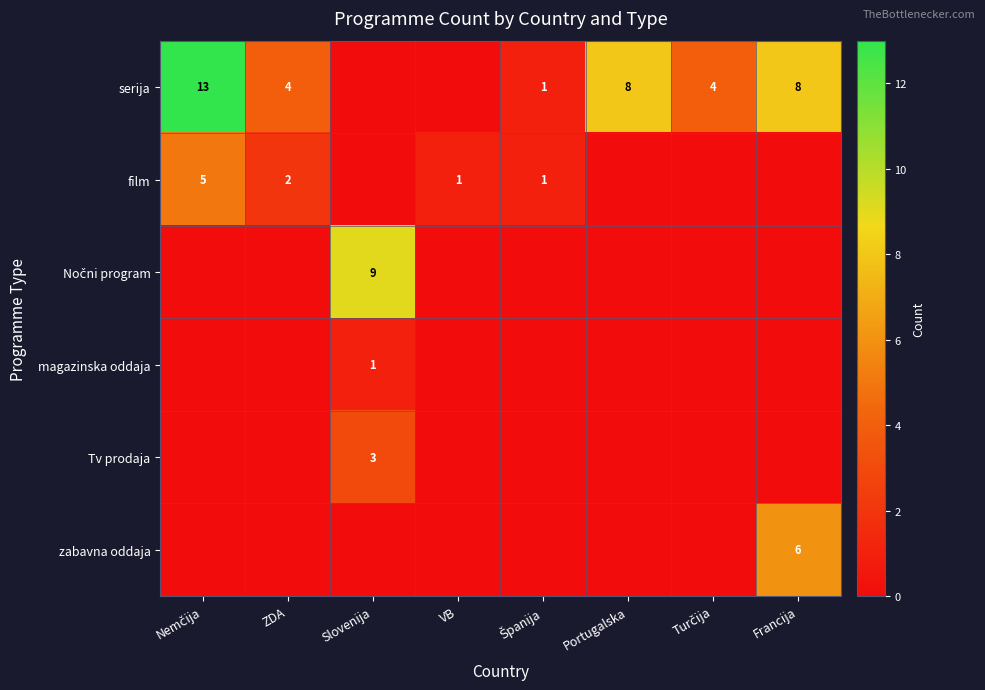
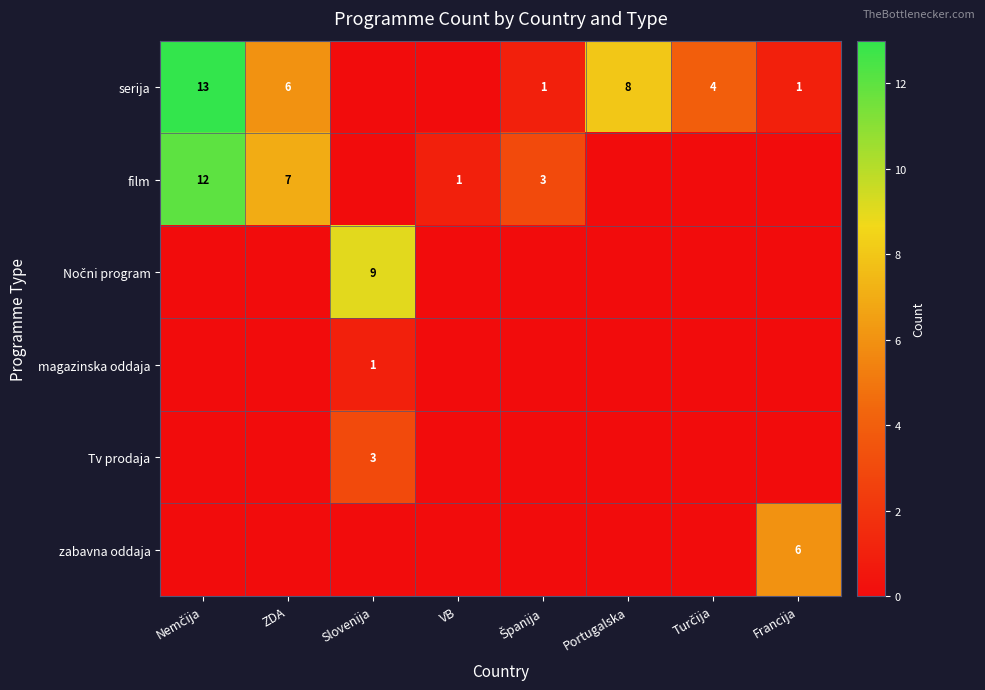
serija, ZDA: 4 -> 6
serija, Francija: 8 -> 1
film, Nemčija: 5 -> 12
film, ZDA: 2 -> 7
film, Španija: 1 -> 3
